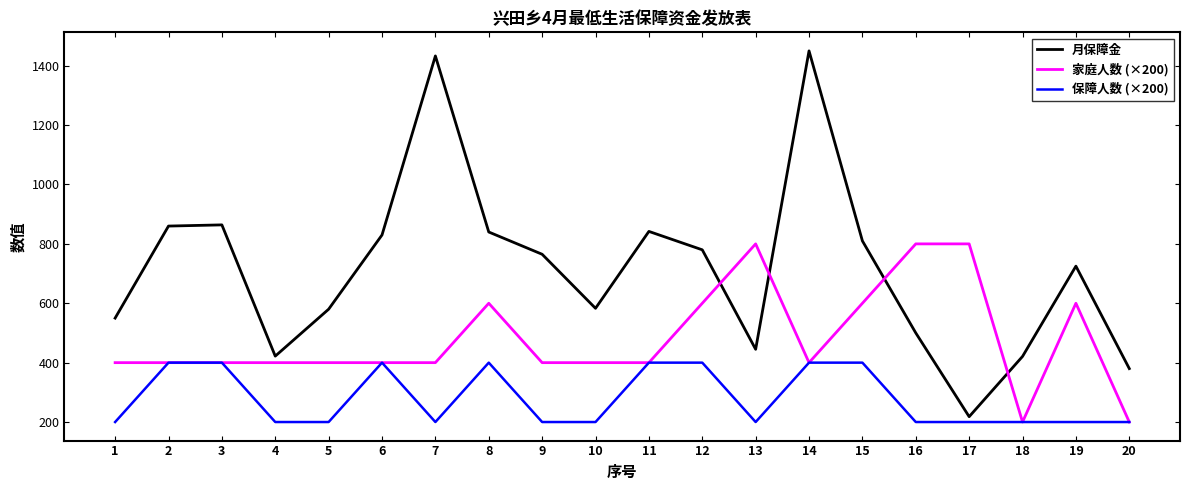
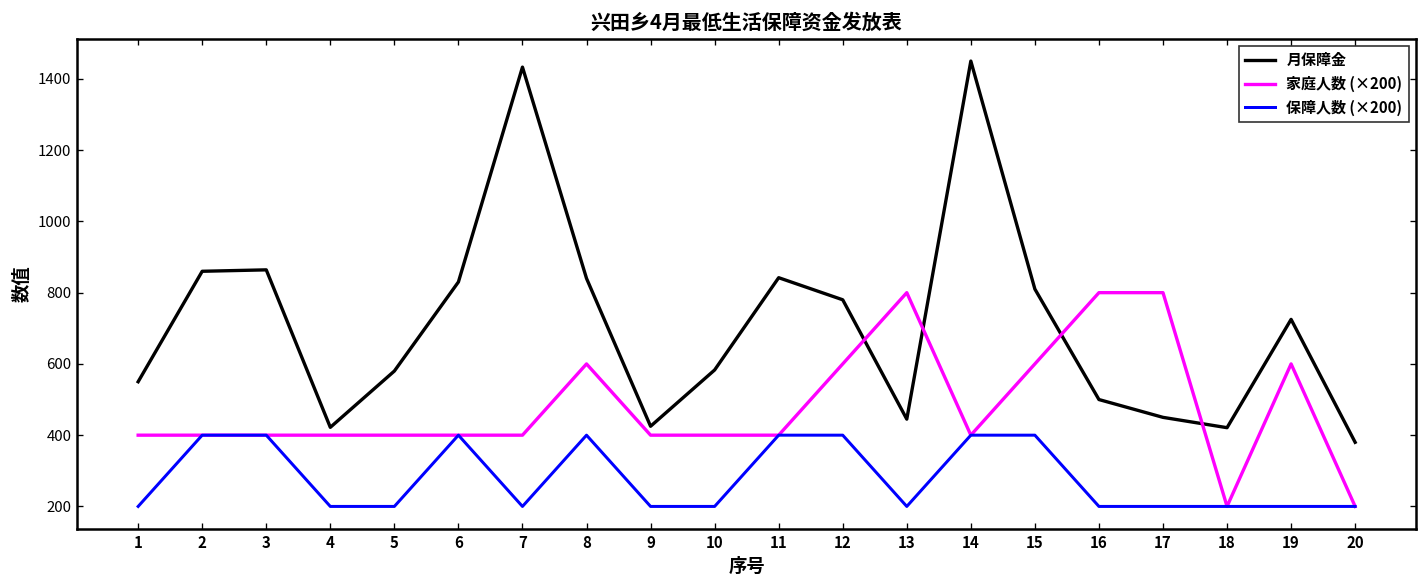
月保障金, 9: 770 -> 430
月保障金, 17: 220 -> 450
